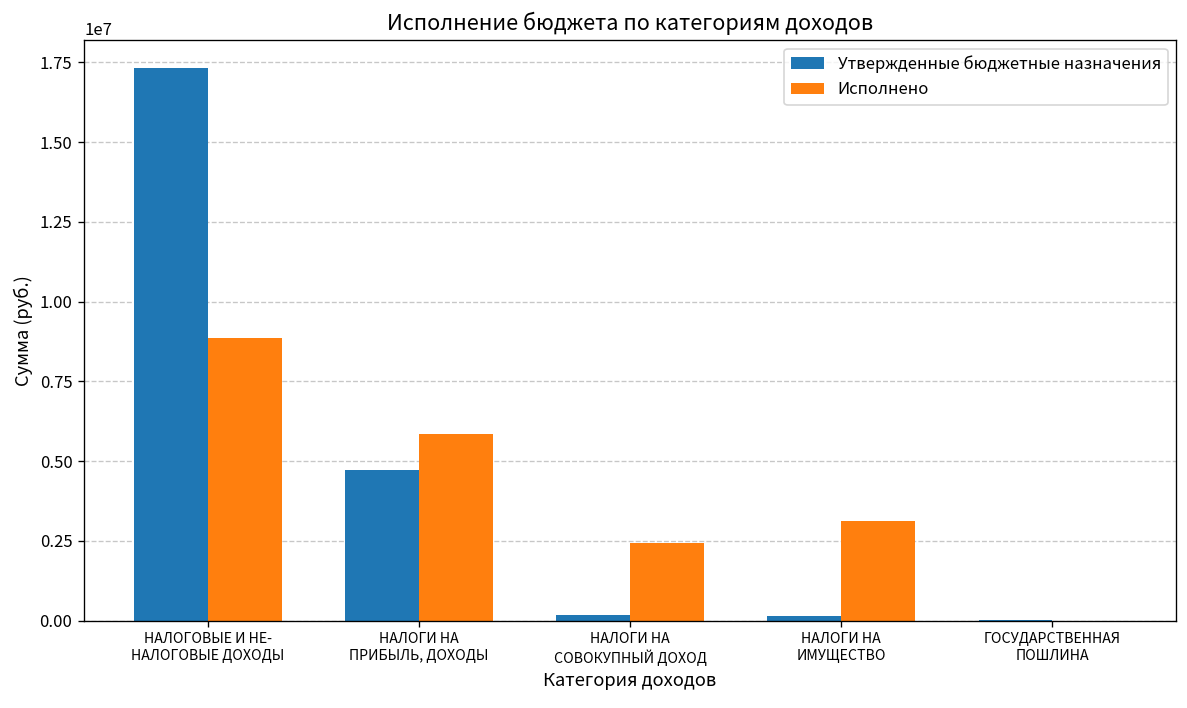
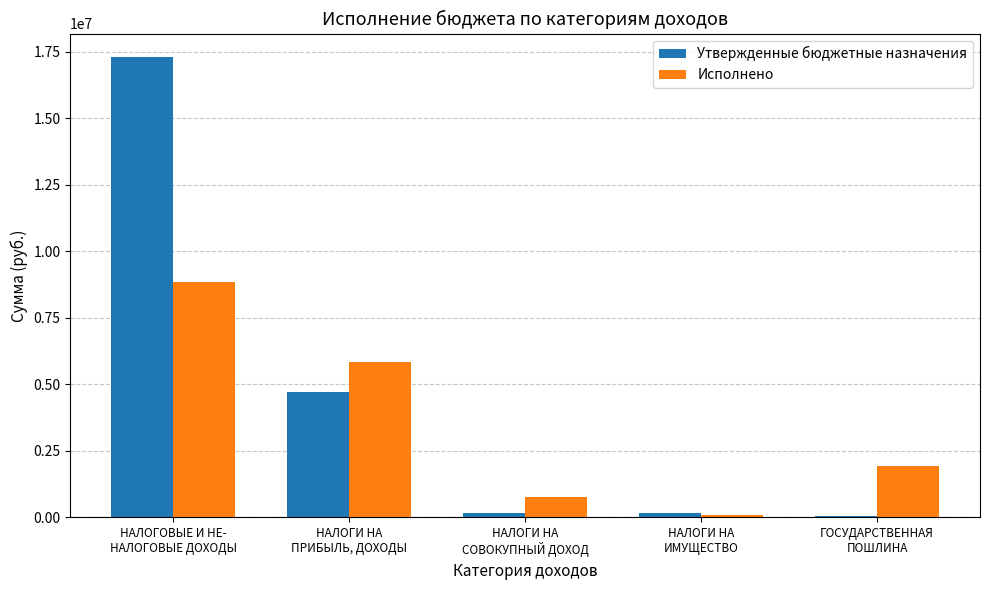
Исполнено, НАЛОГИ НА СОВОКУПНЫЙ ДОХОД: 2400000 -> 700000
Исполнено, НАЛОГИ НА ИМУЩЕСТВО: 3100000 -> 100000
Исполнено, ГОСУДАРСТВЕННАЯ ПОШЛИНА: 0 -> 1900000
